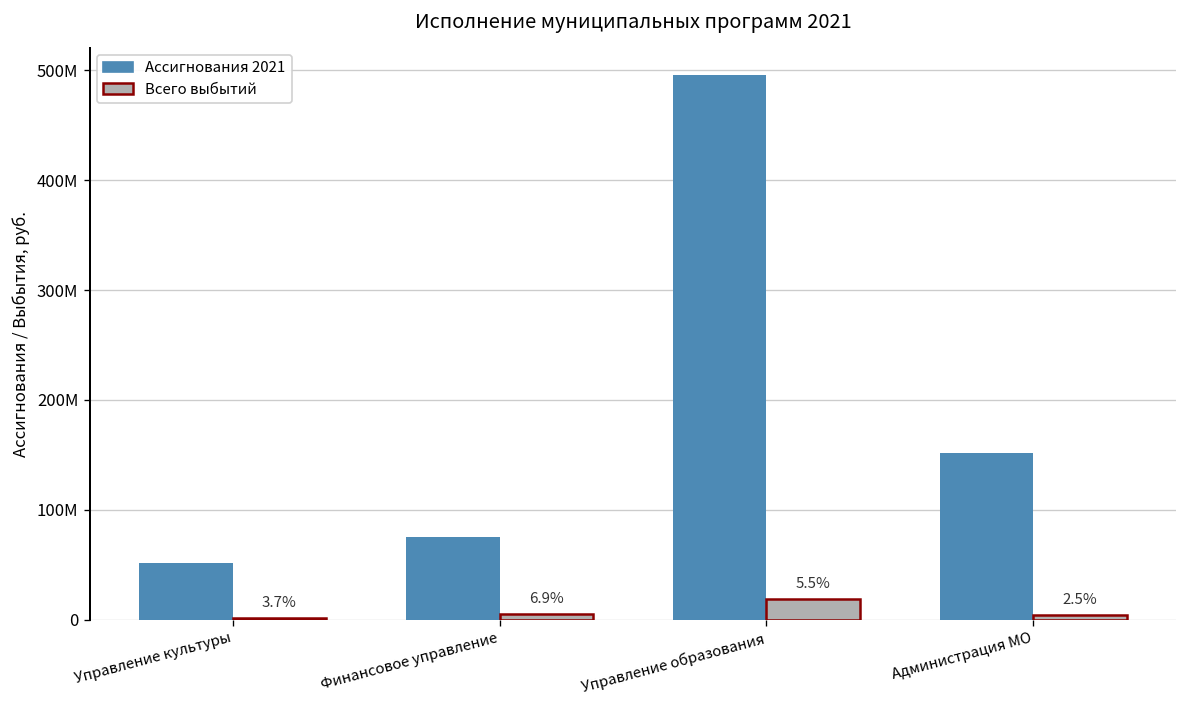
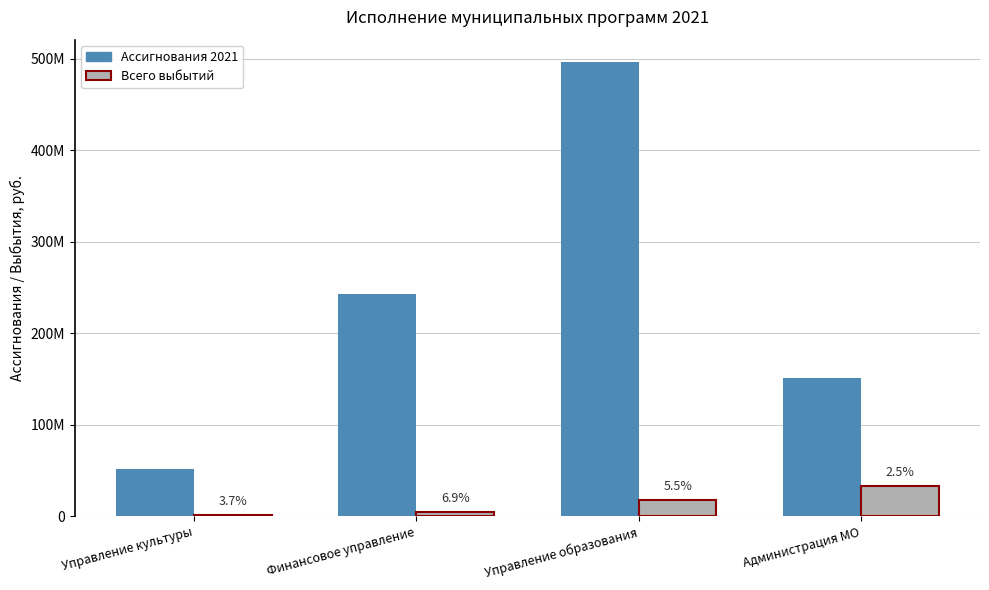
Ассигнования 2021, Финансовое управление: 80000000 -> 240000000
Всего выбытий, Администрация МО: 0 -> 30000000
